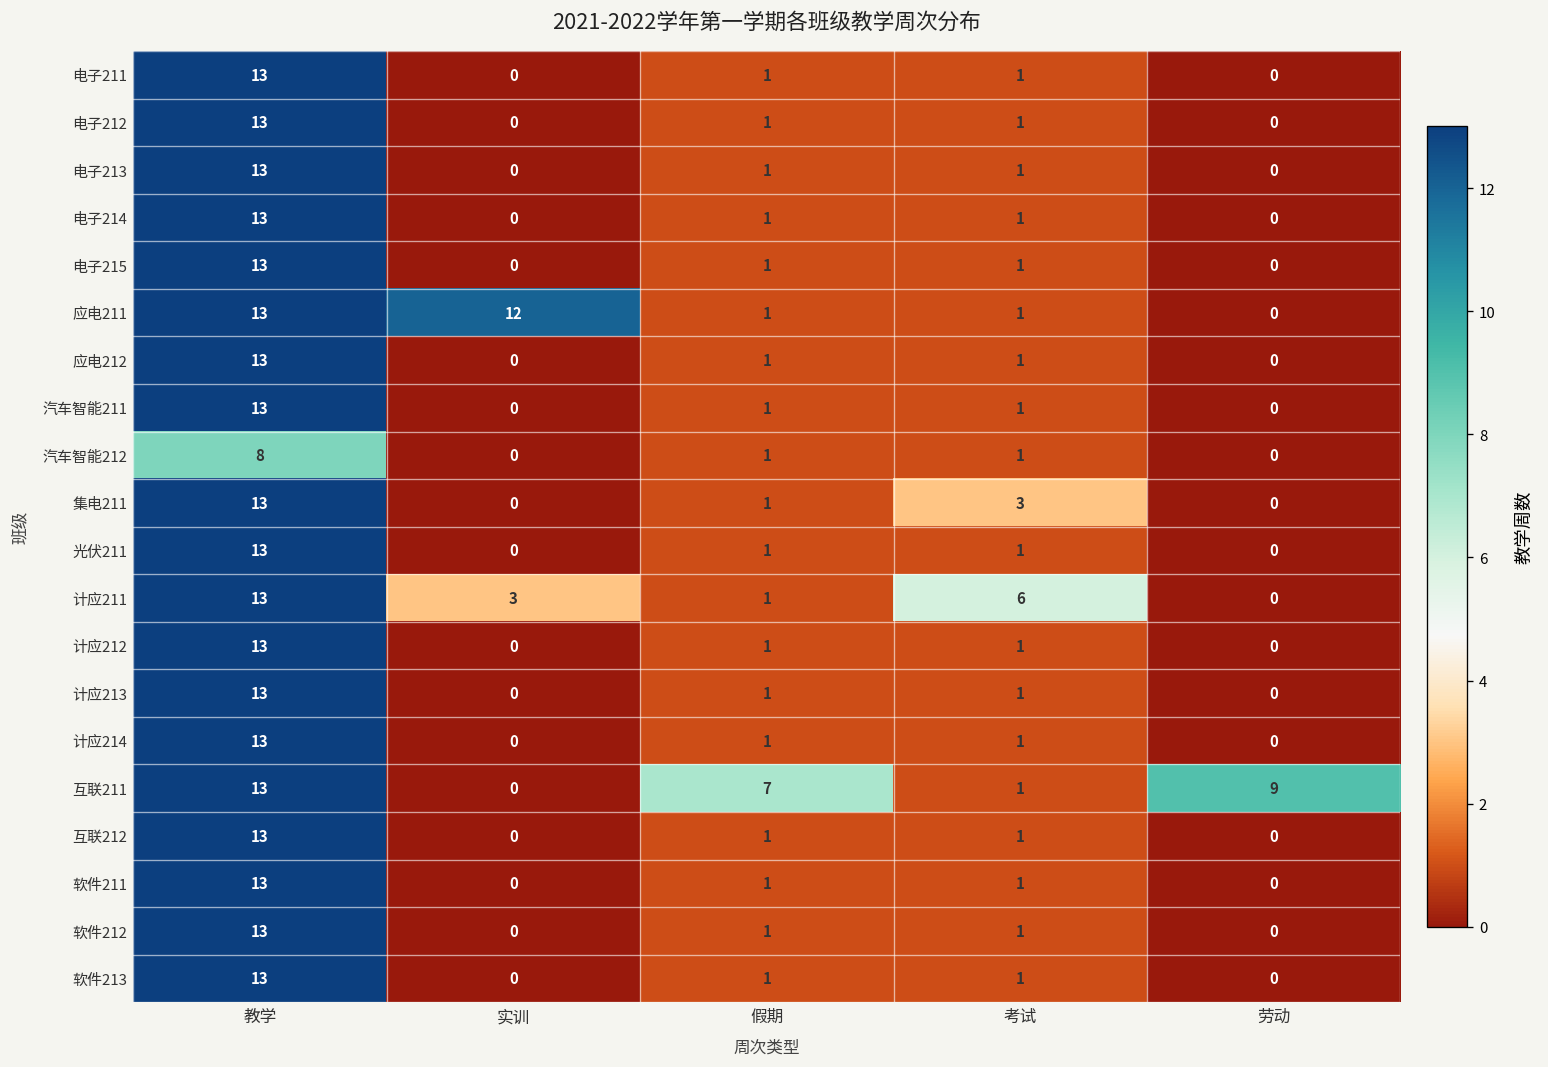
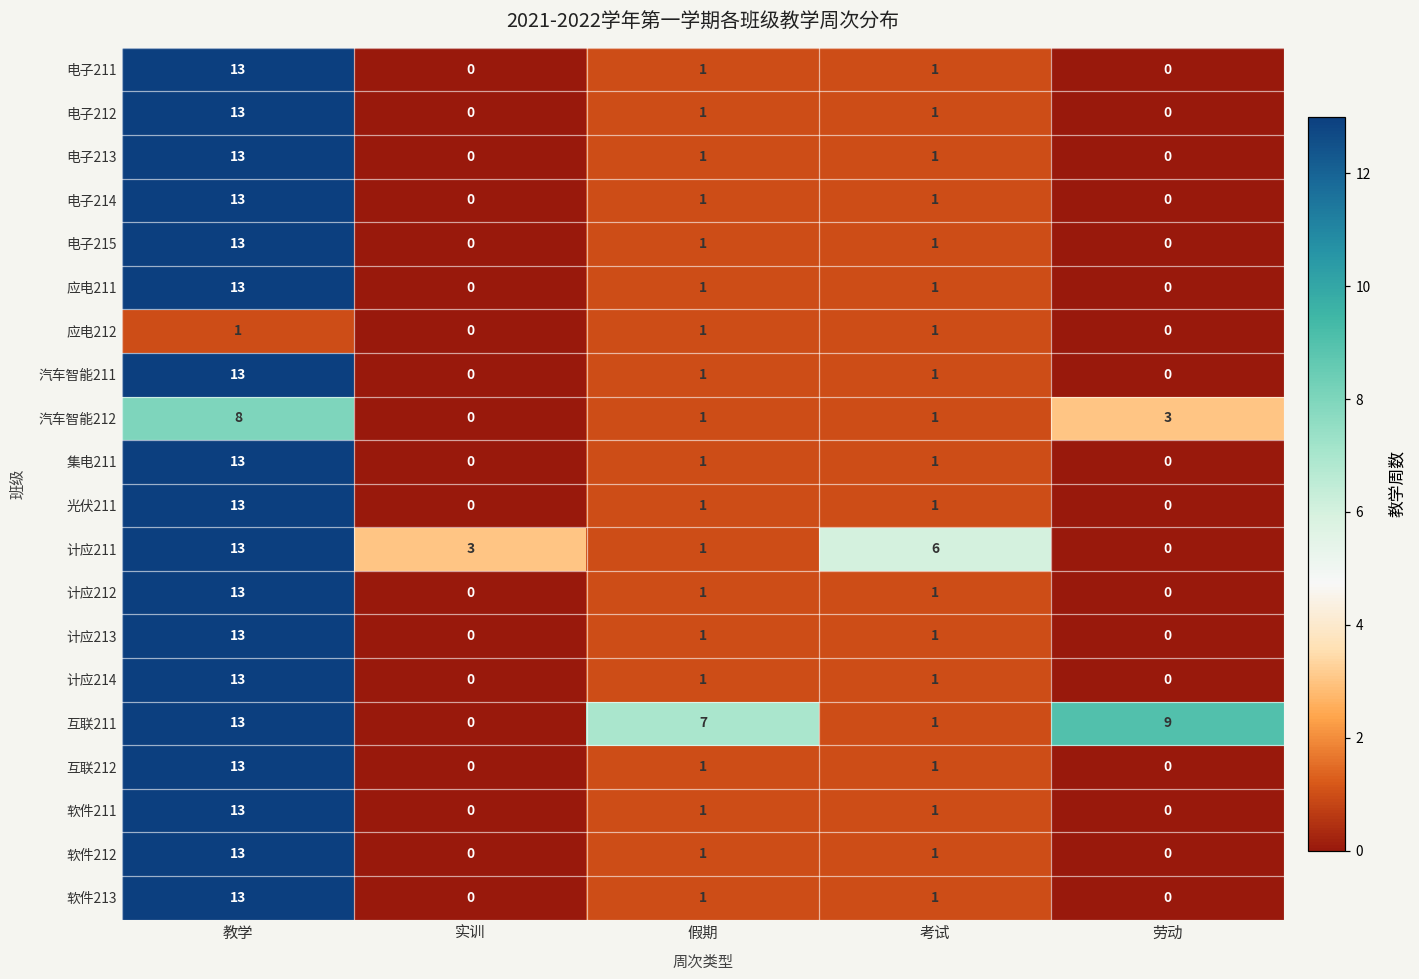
应电211, 实训: 12 -> 0
应电212, 教学: 13 -> 1
汽车智能212, 劳动: 0 -> 3
集电211, 考试: 3 -> 1
